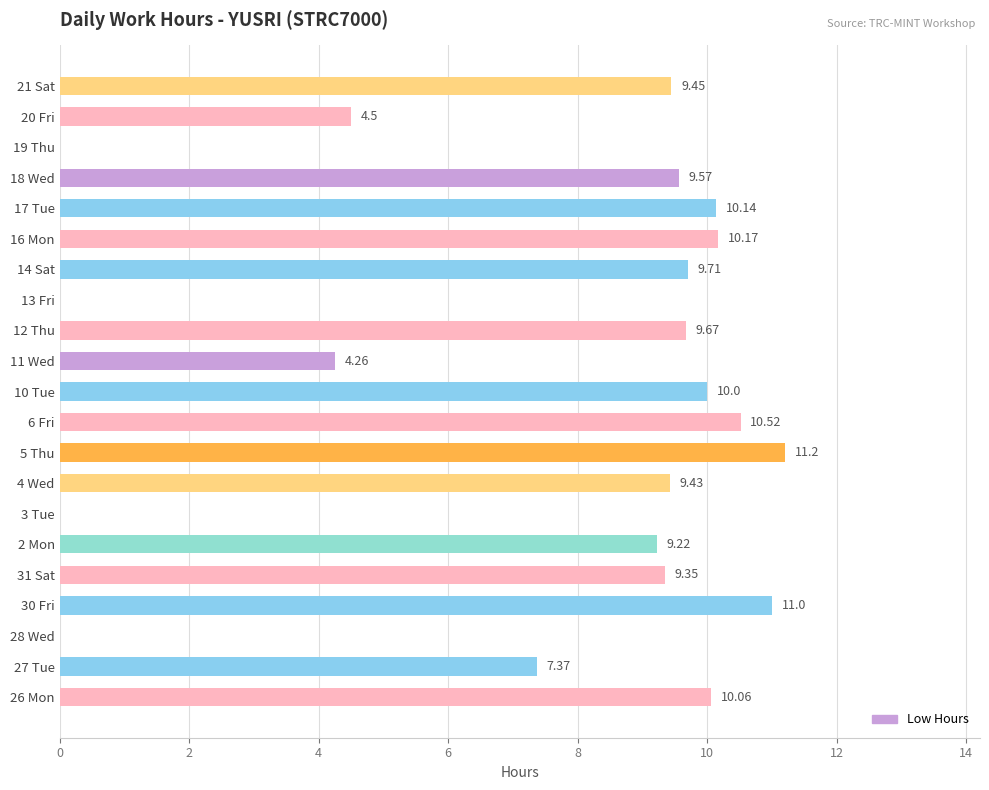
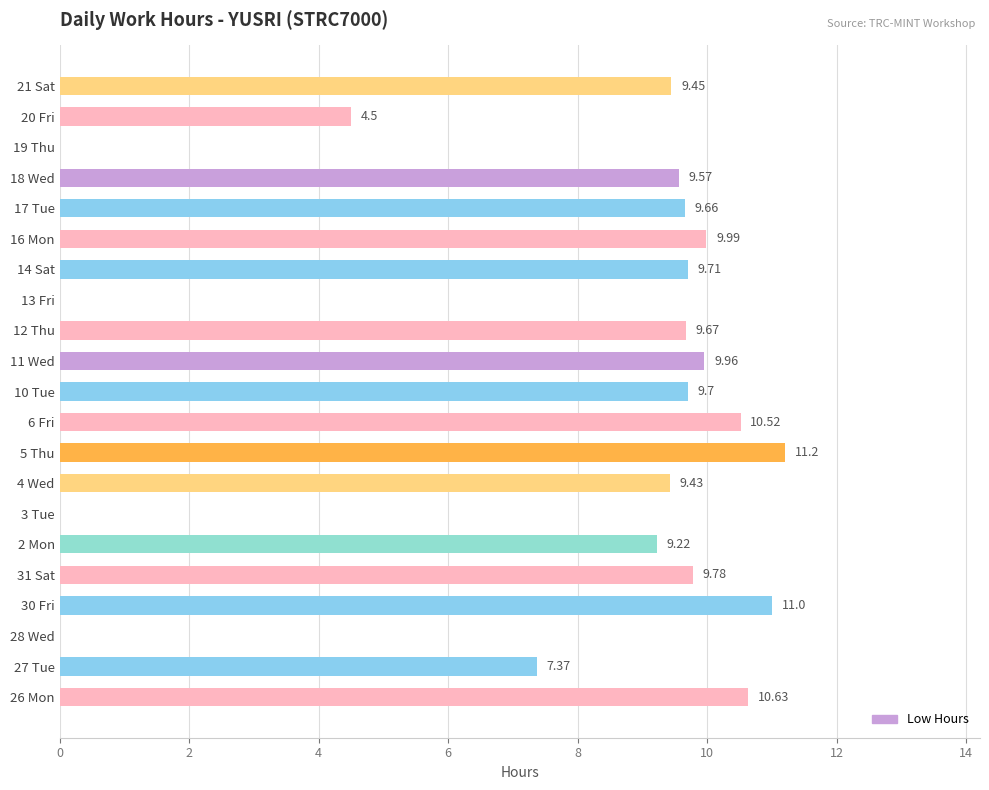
17 Tue: 10.14 -> 9.66
16 Mon: 10.17 -> 9.99
11 Wed: 4.26 -> 9.96
10 Tue: 10.0 -> 9.7
31 Sat: 9.35 -> 9.78
26 Mon: 10.06 -> 10.63
